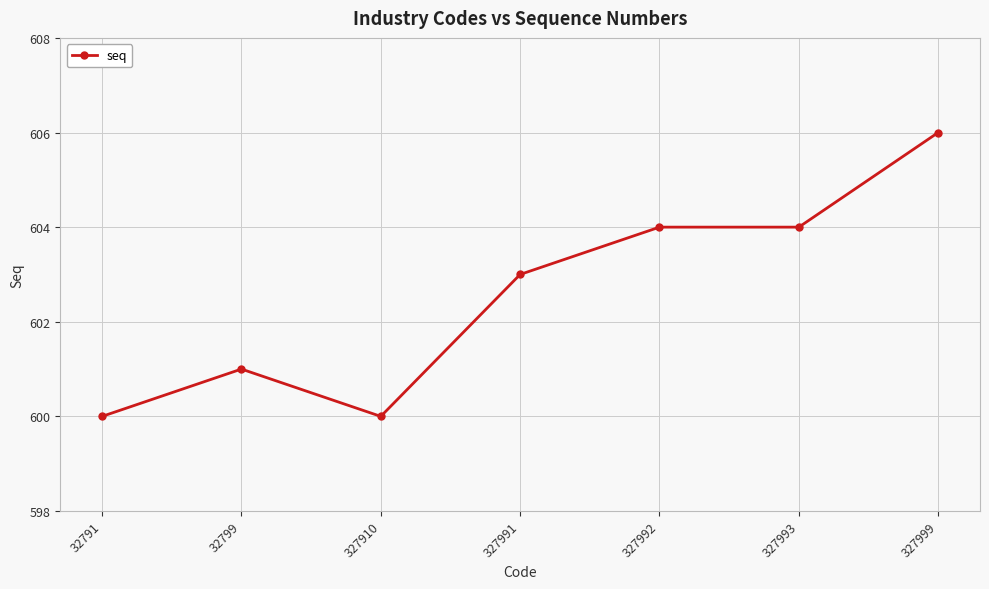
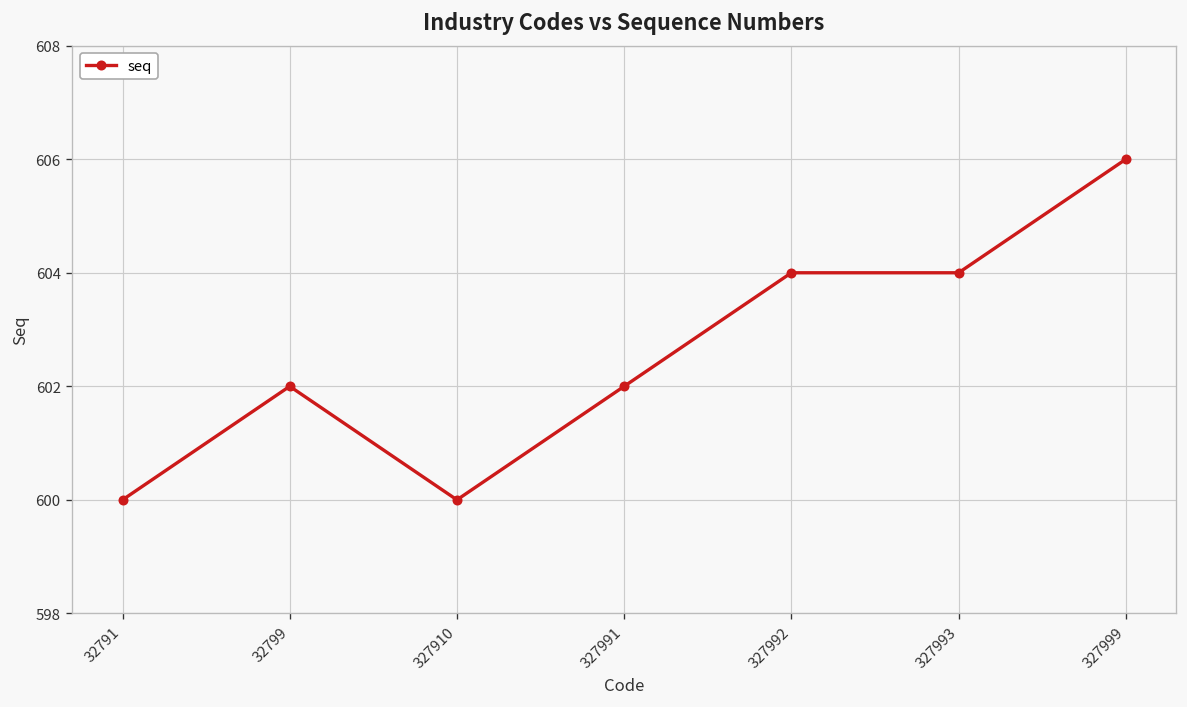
32799: 601 -> 602
327991: 603 -> 602
